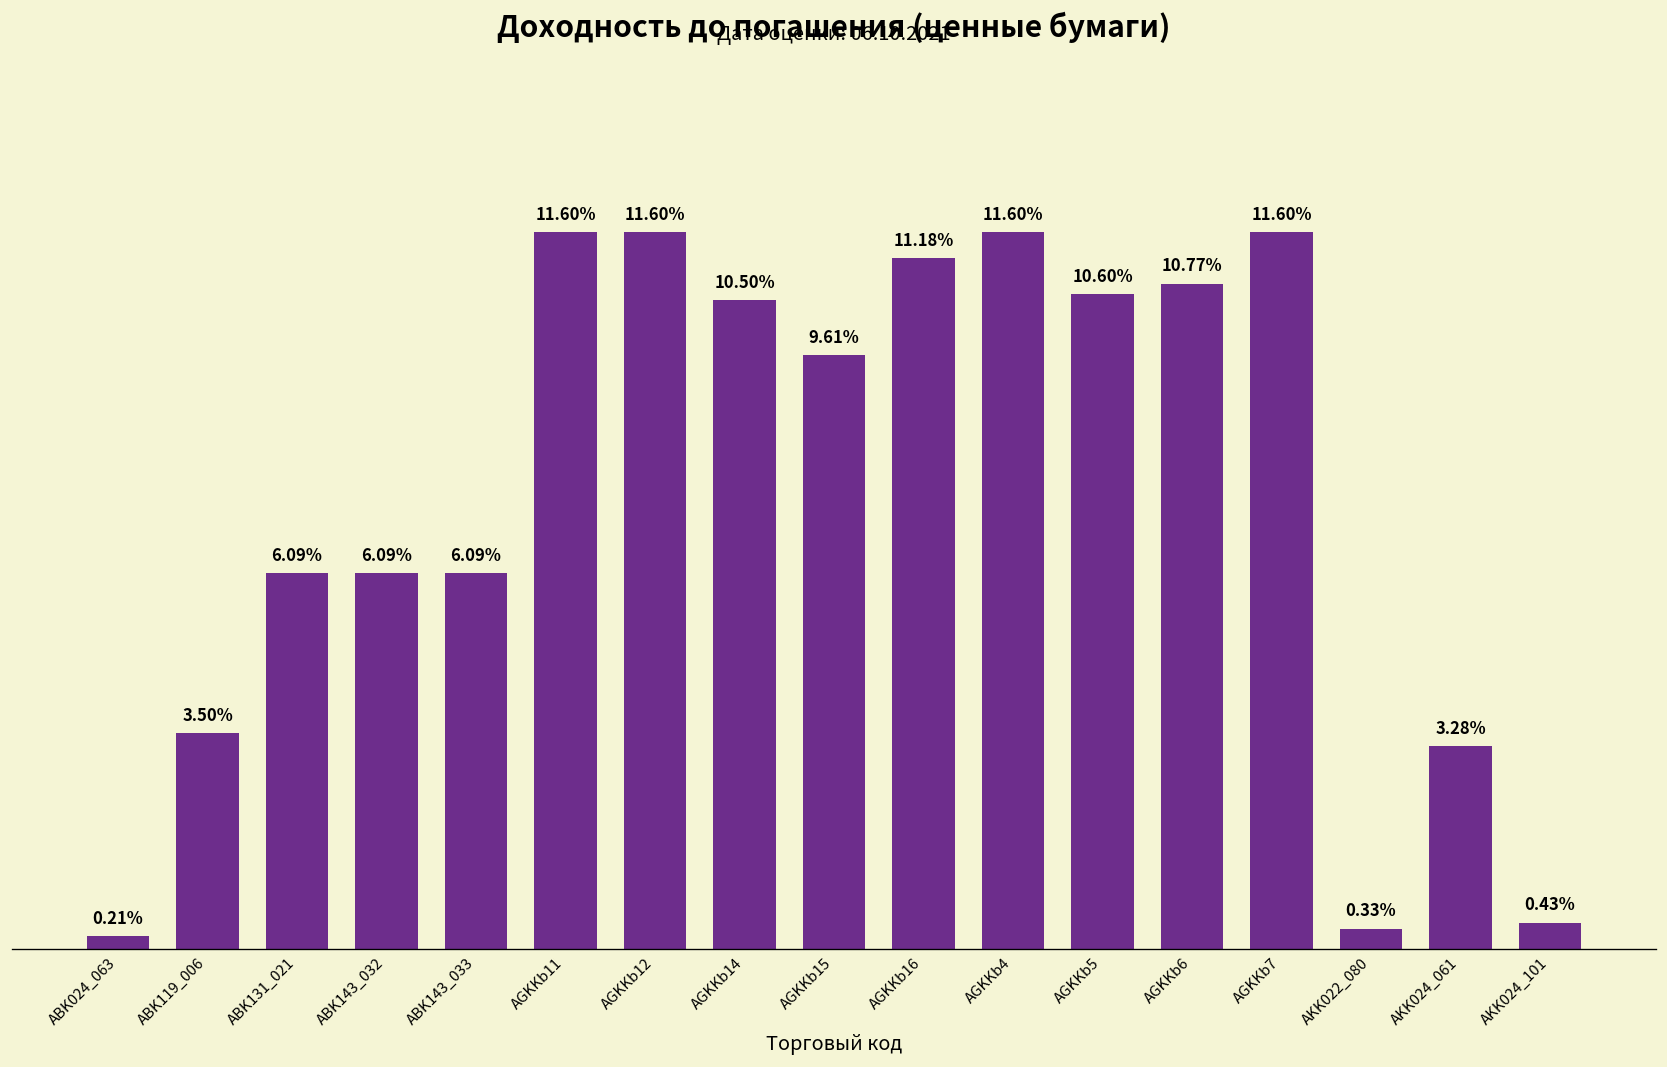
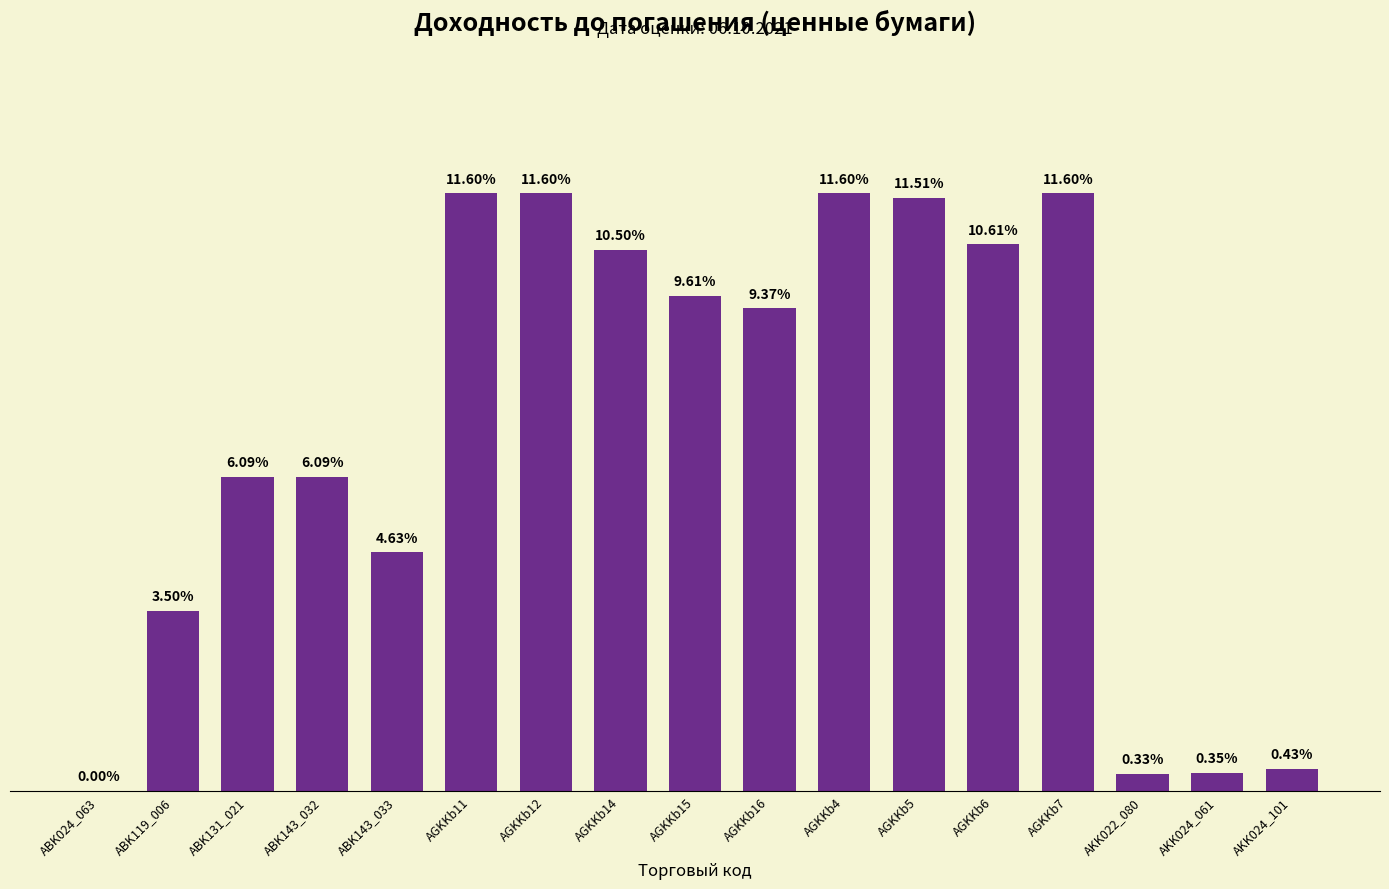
ABK024_063: 0.21% -> 0.00%
ABK143_033: 6.09% -> 4.63%
AGKKb16: 11.18% -> 9.37%
AGKKb5: 10.60% -> 11.51%
AGKKb6: 10.77% -> 10.61%
AKK024_061: 3.28% -> 0.35%
